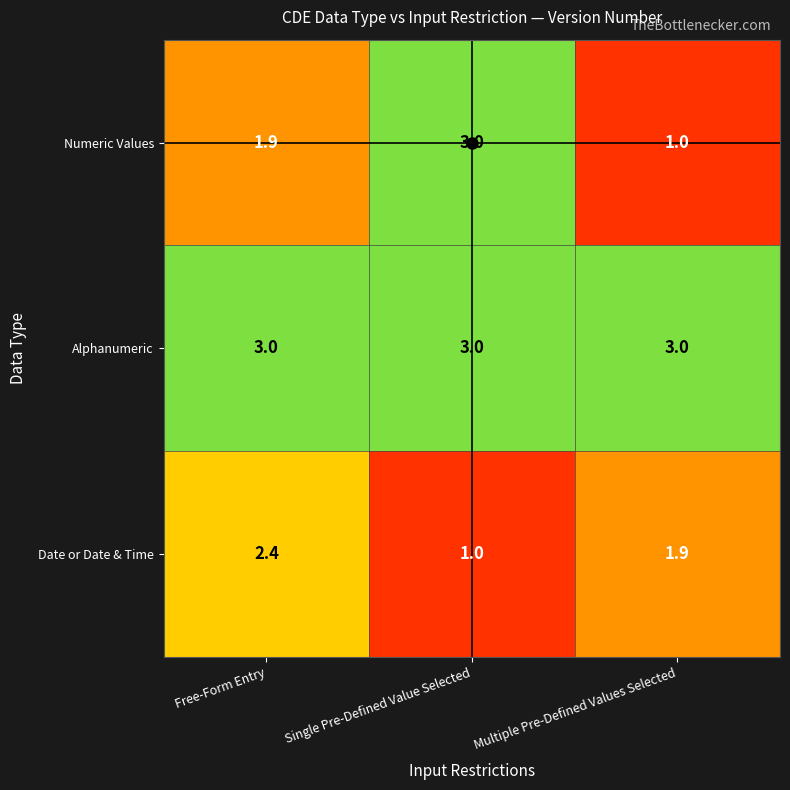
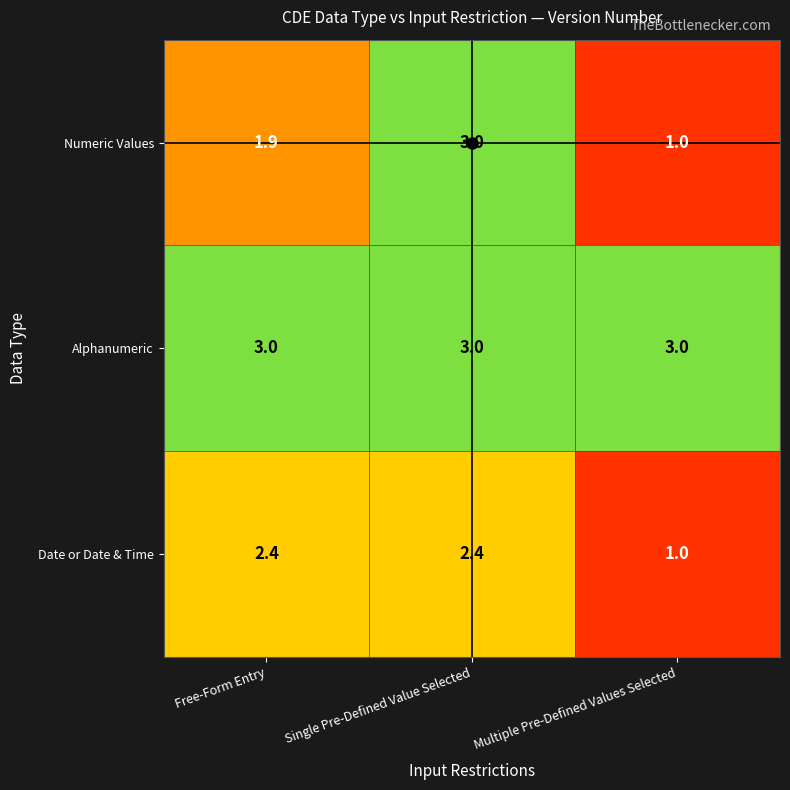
Date or Date & Time, Single Pre-Defined Value Selected: 1.0 -> 2.4
Date or Date & Time, Multiple Pre-Defined Values Selected: 1.9 -> 1.0
